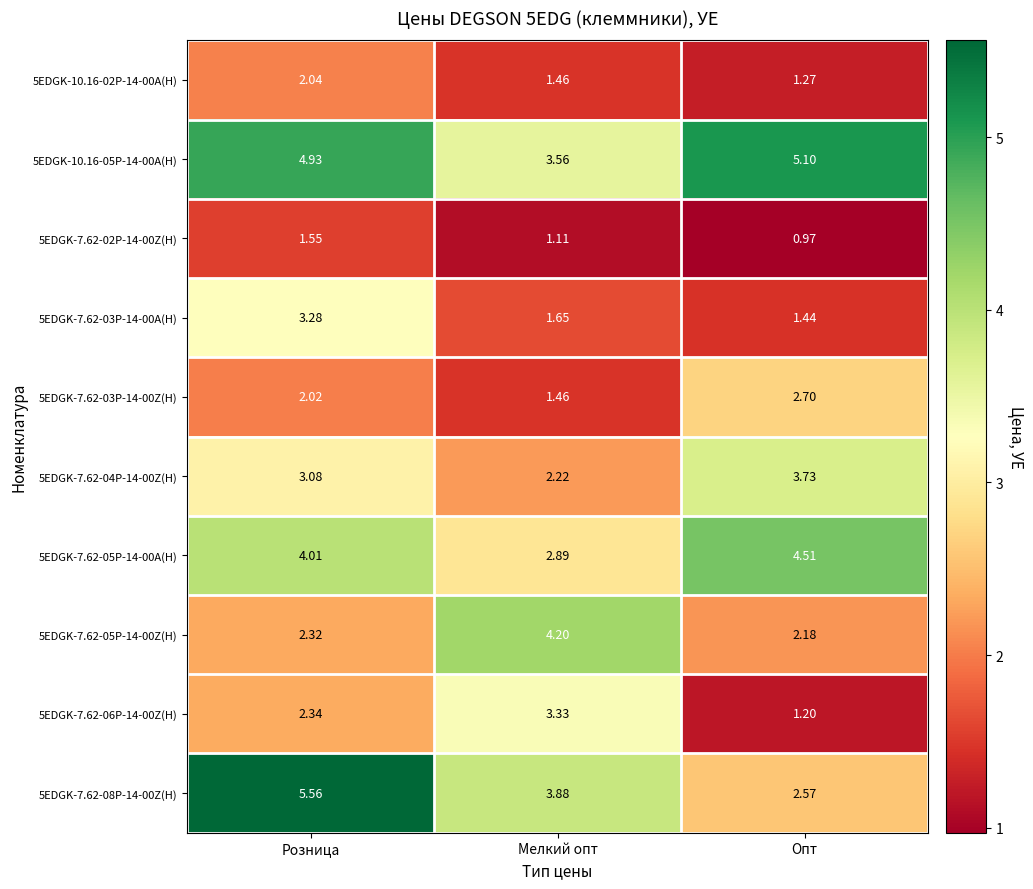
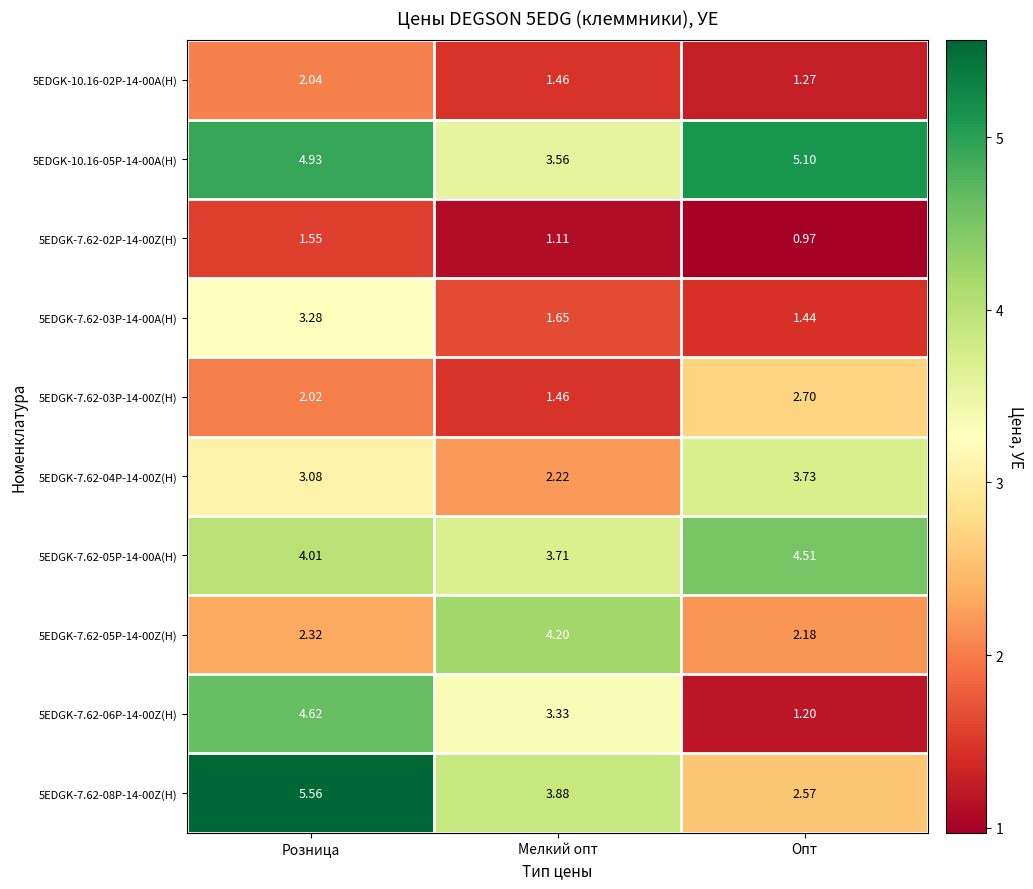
5EDGK-7.62-05P-14-00A(H), Мелкий опт: 2.89 -> 3.71
5EDGK-7.62-06P-14-00Z(H), Розница: 2.34 -> 4.62
